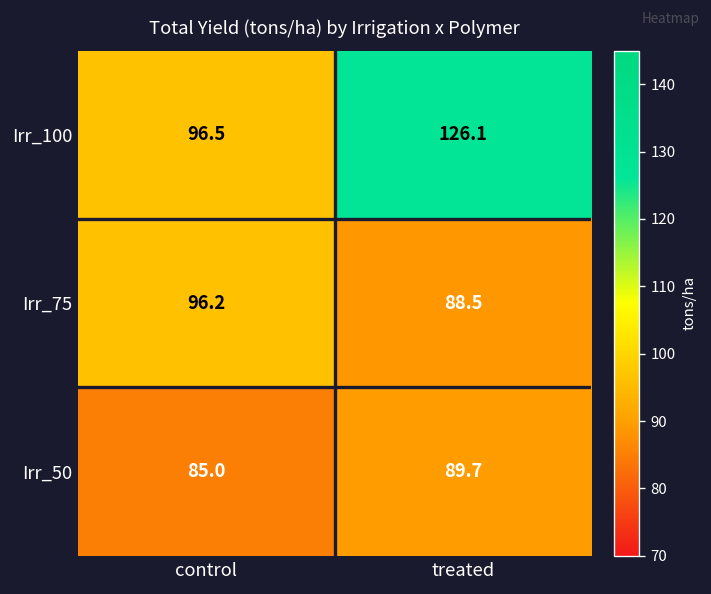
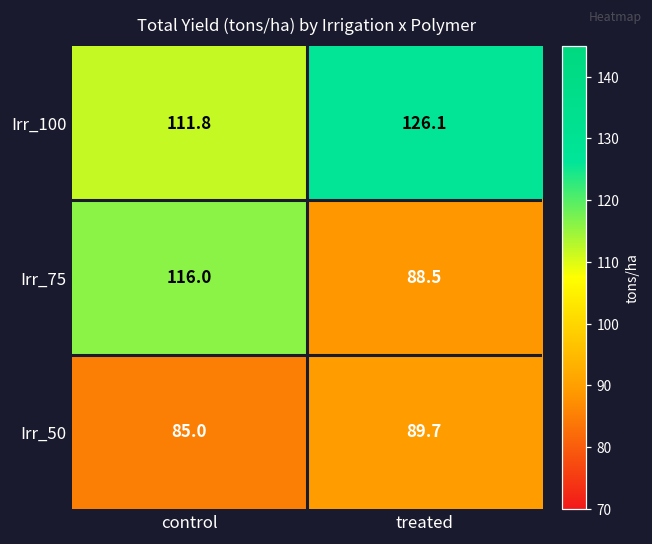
Irr_100, control: 96.5 -> 111.8
Irr_75, control: 96.2 -> 116.0
